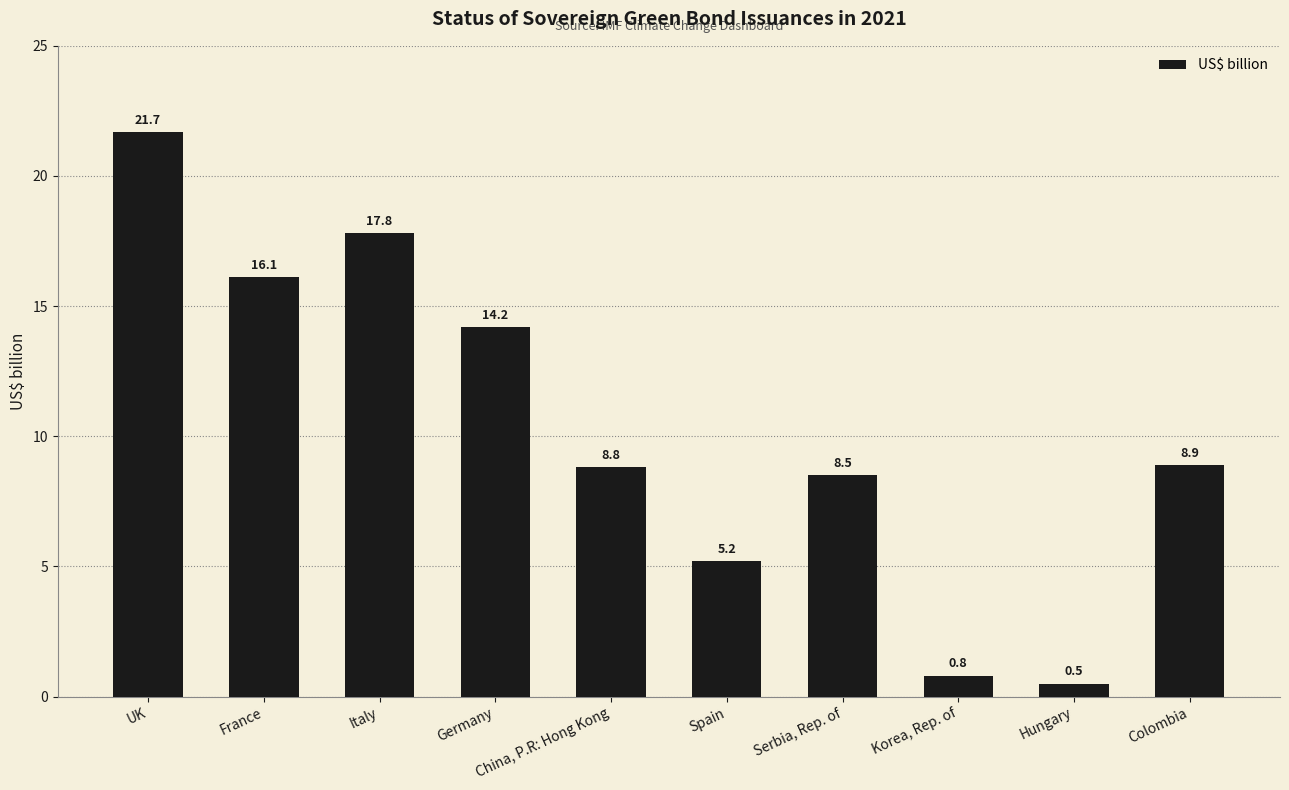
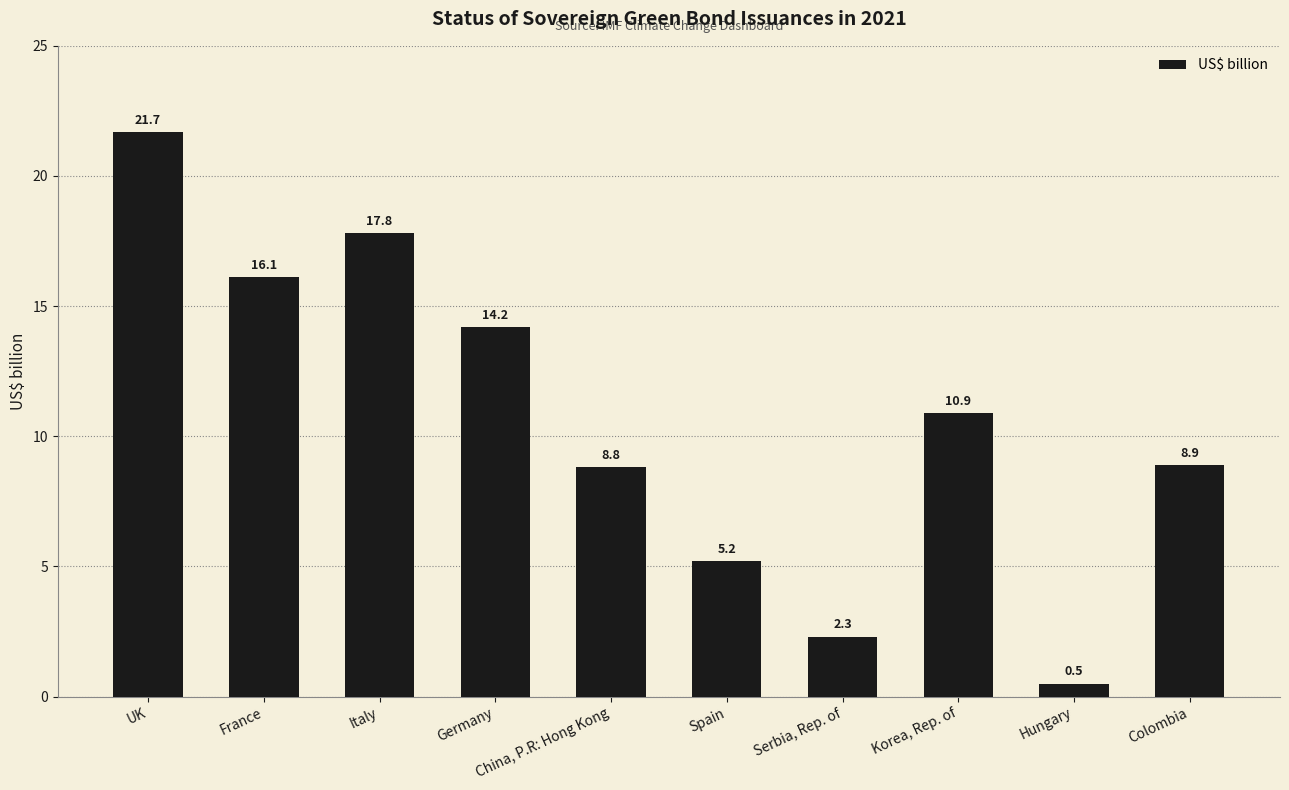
Serbia, Rep. of: 8.5 -> 2.3
Korea, Rep. of: 0.8 -> 10.9
